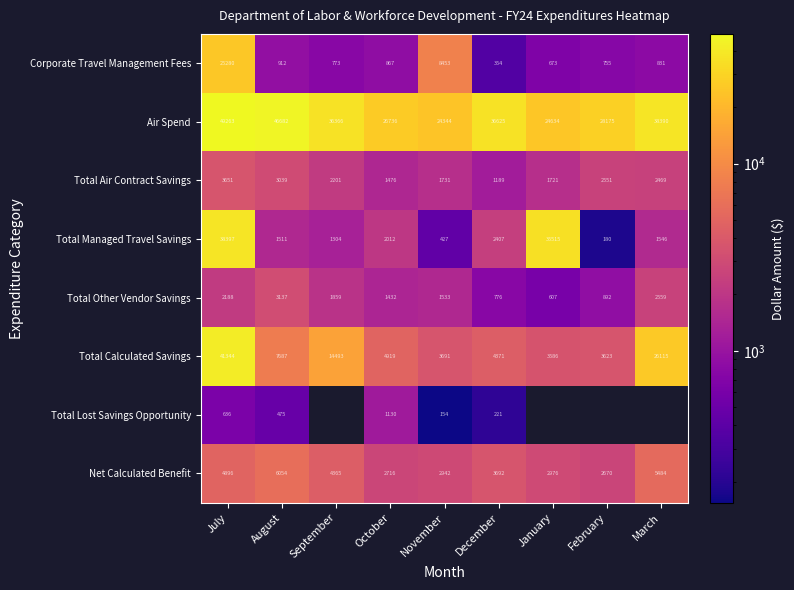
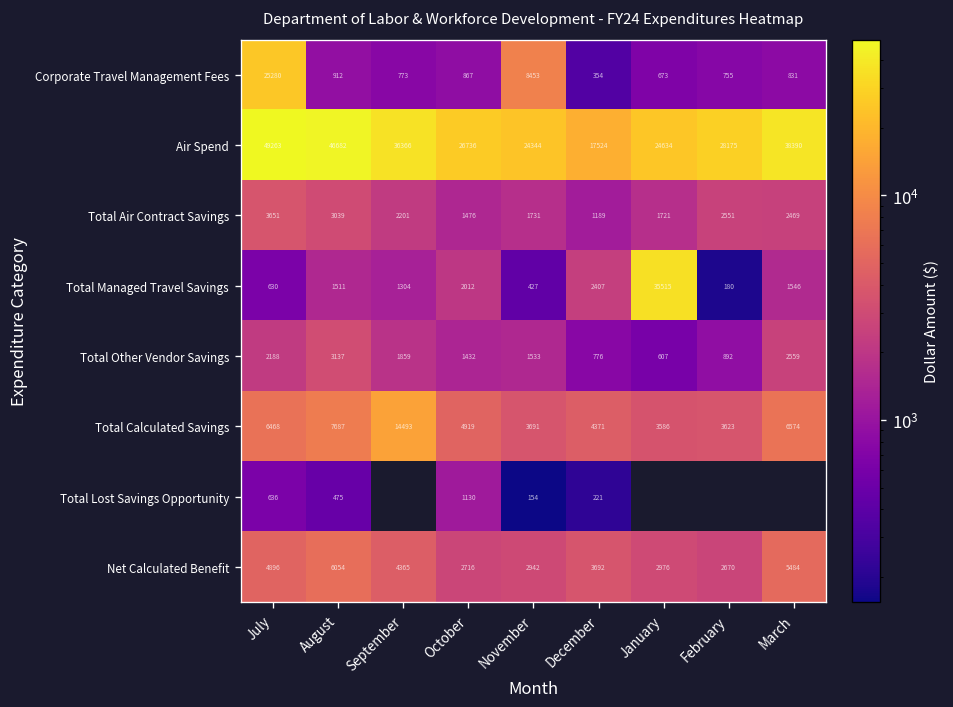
Air Spend, December: 36625 -> 17524
Total Managed Travel Savings, July: 38397 -> 630
Total Calculated Savings, July: 41344 -> 6468
Total Calculated Savings, March: 26115 -> 6574
